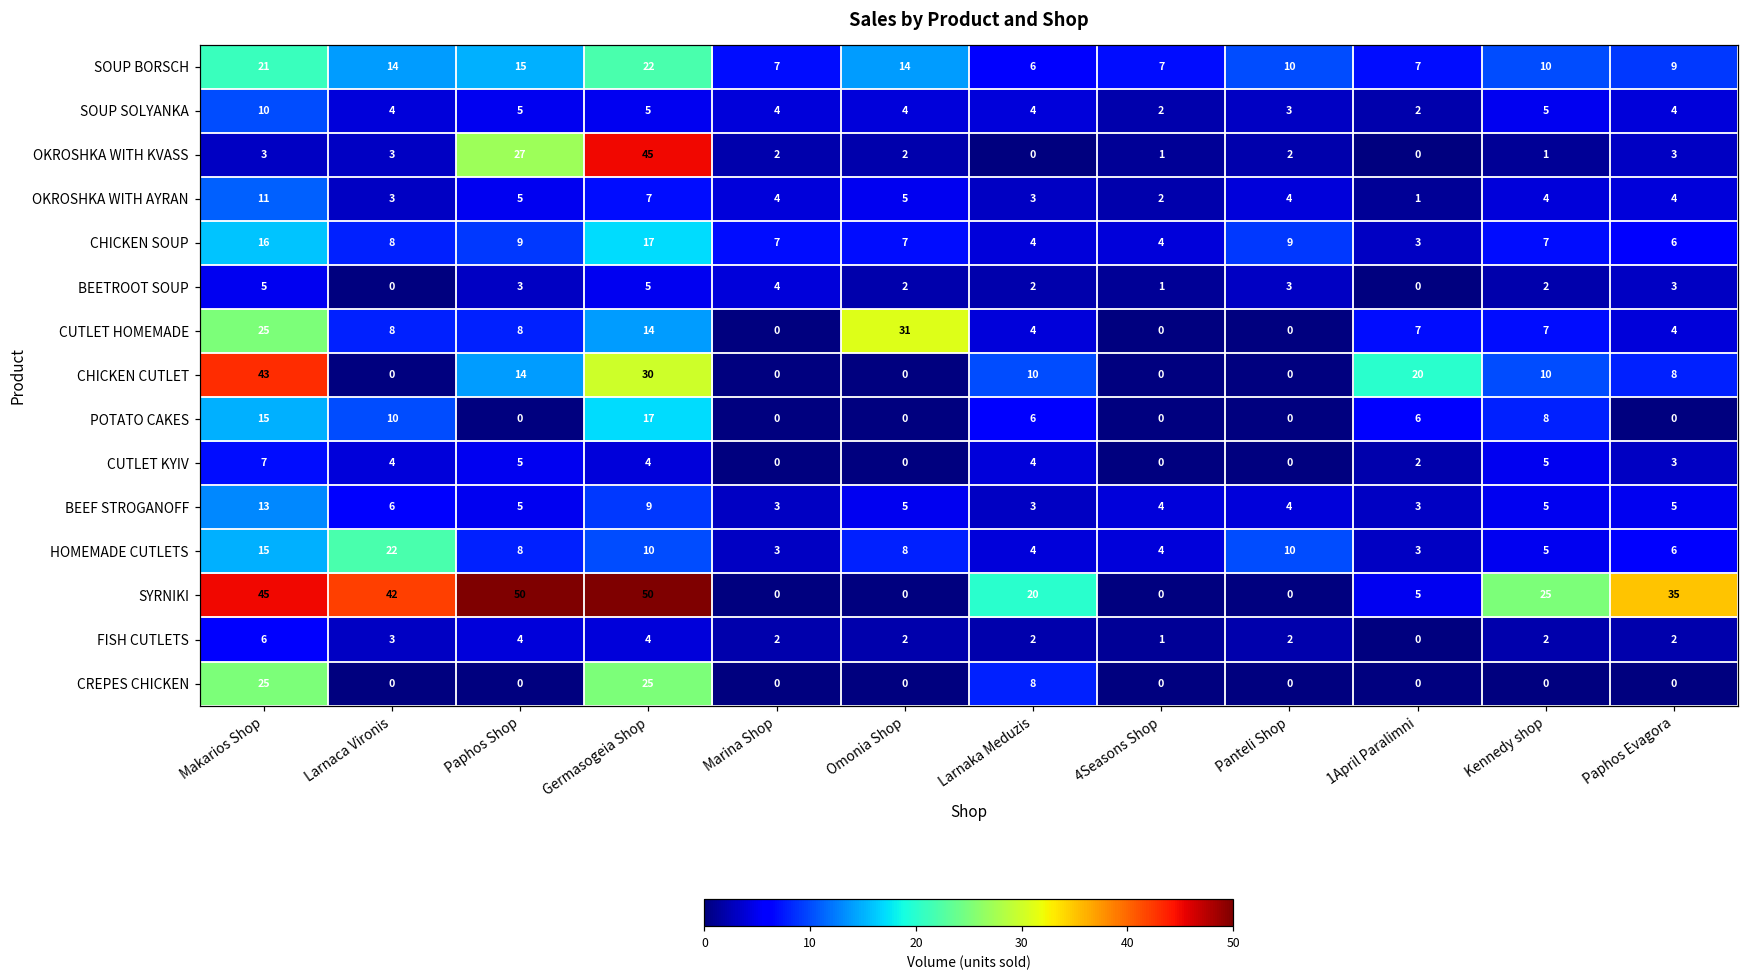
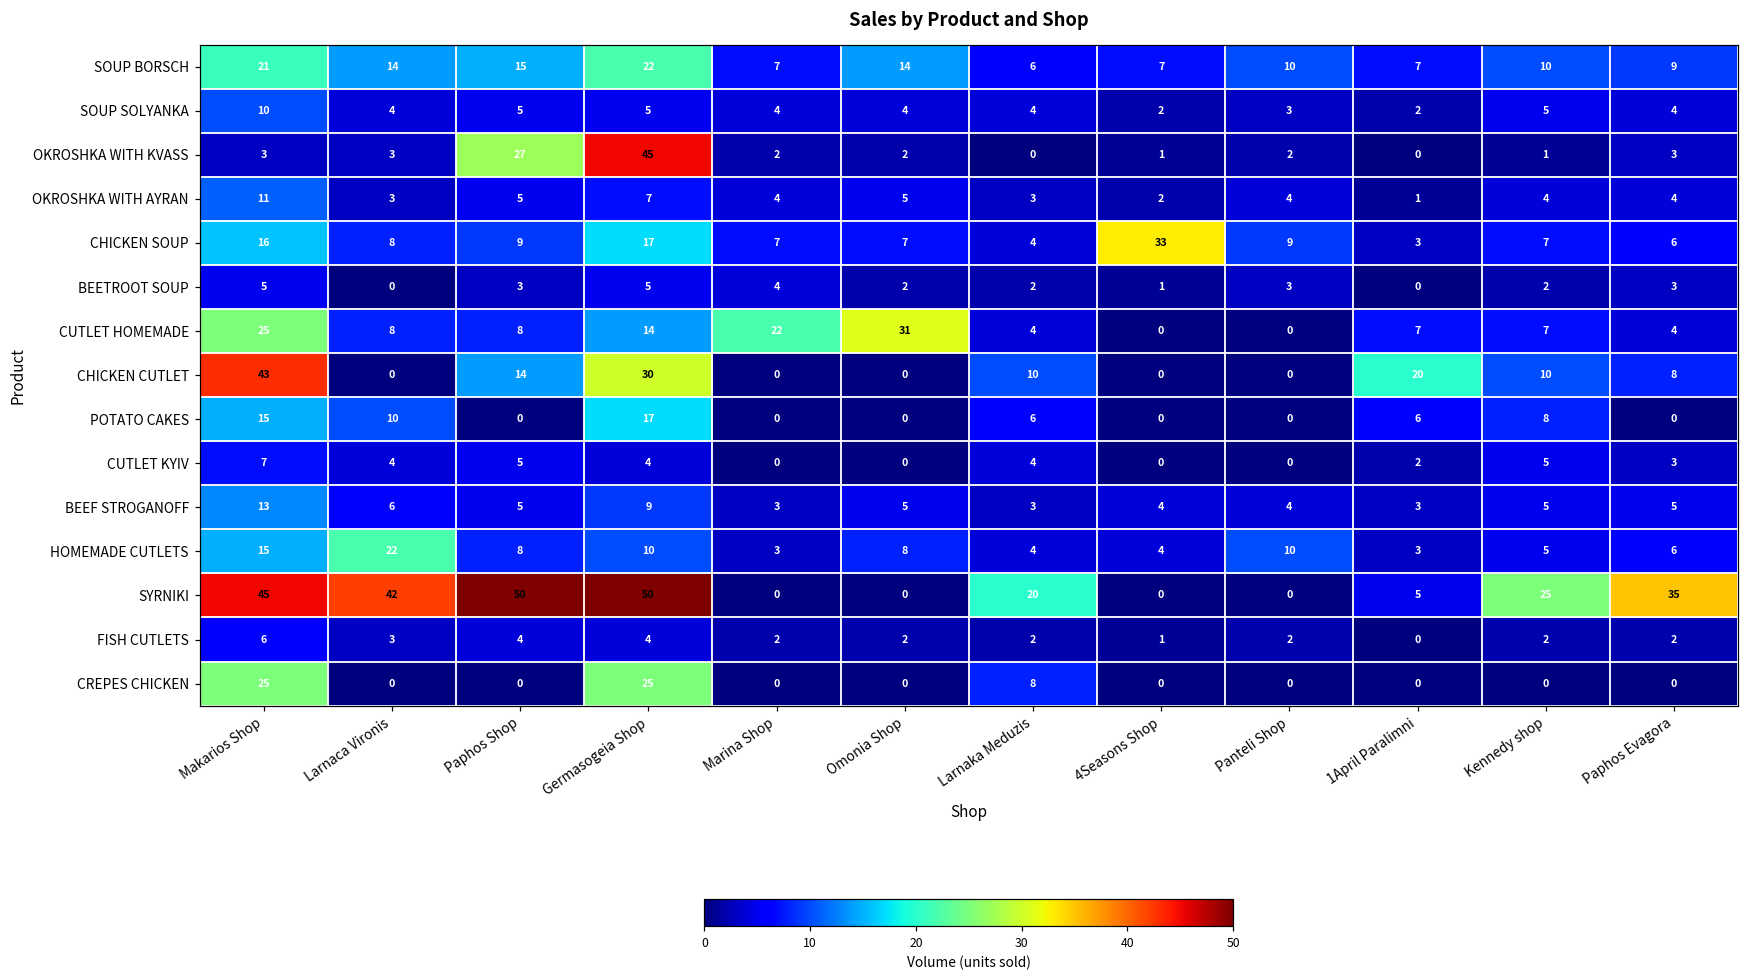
CHICKEN SOUP, 4Seasons Shop: 4 -> 33
CUTLET HOMEMADE, Marina Shop: 0 -> 22
